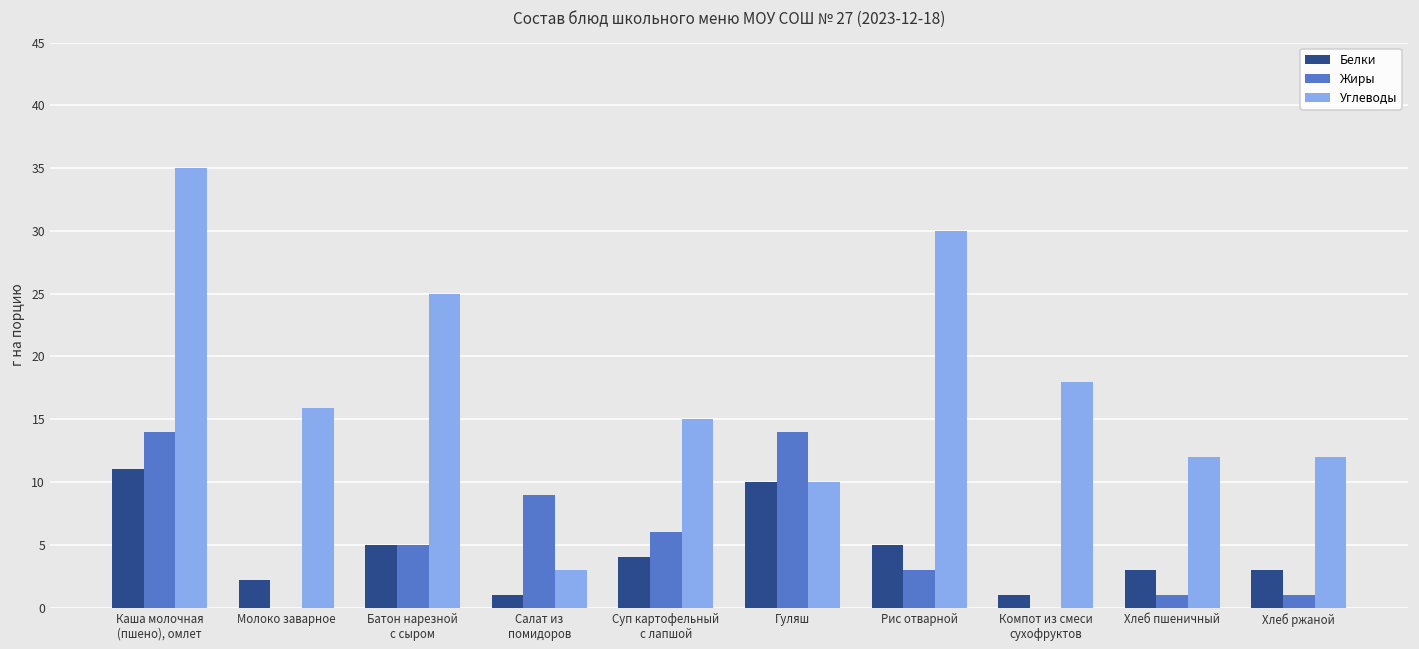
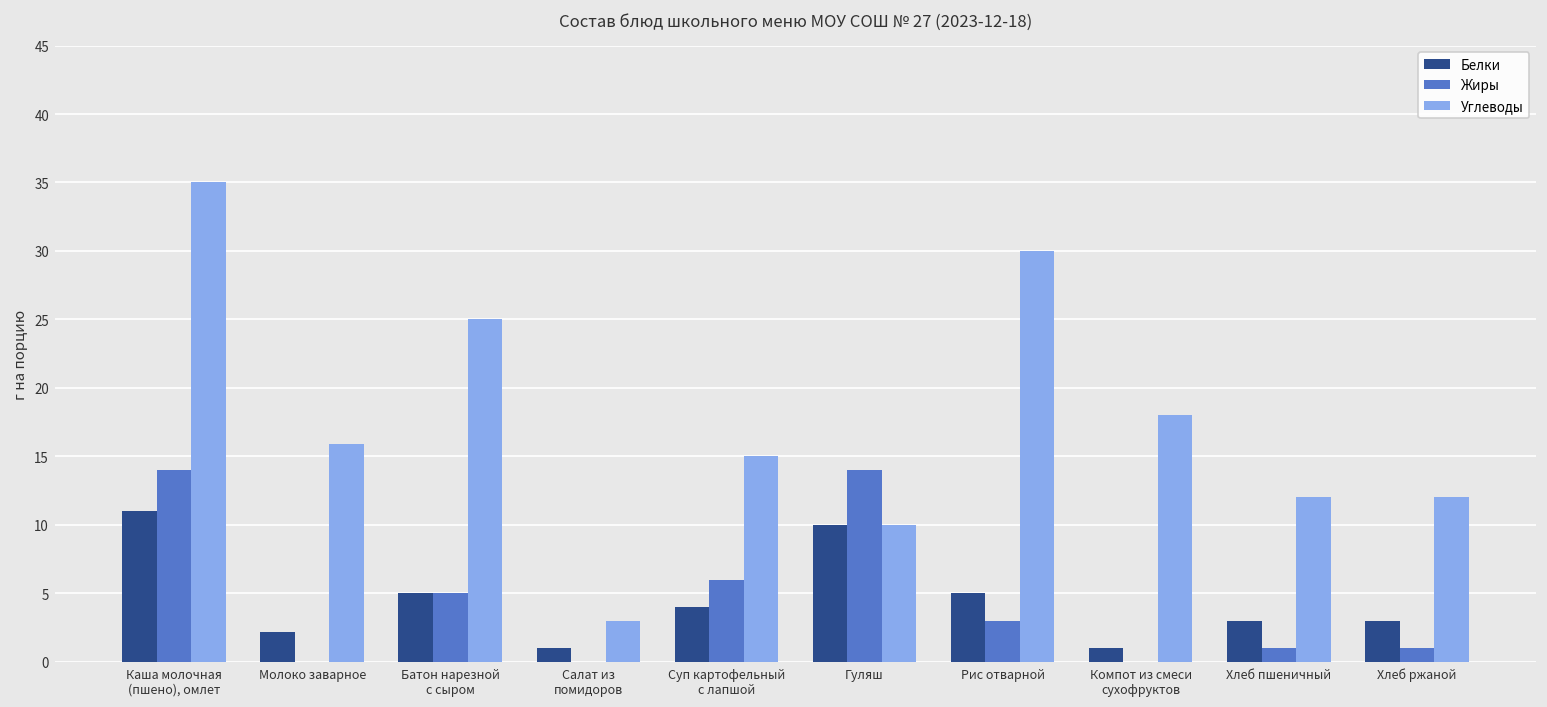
Жиры, Салат из помидоров: 9 -> 0
